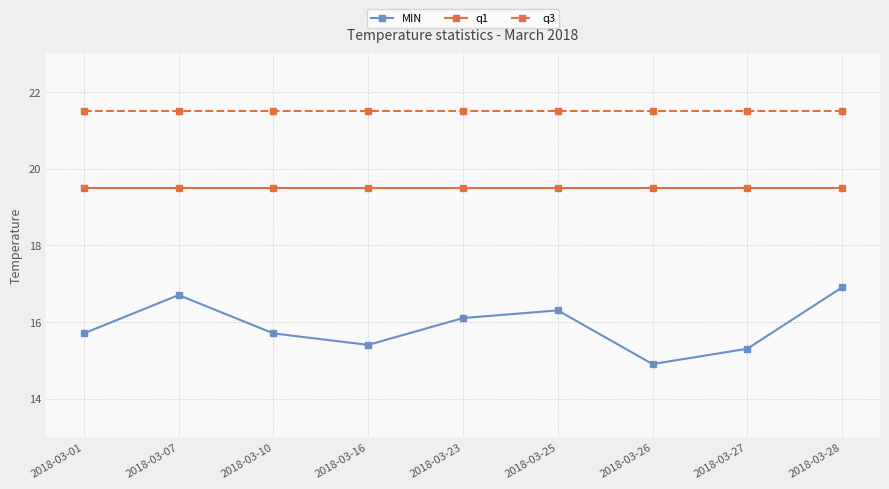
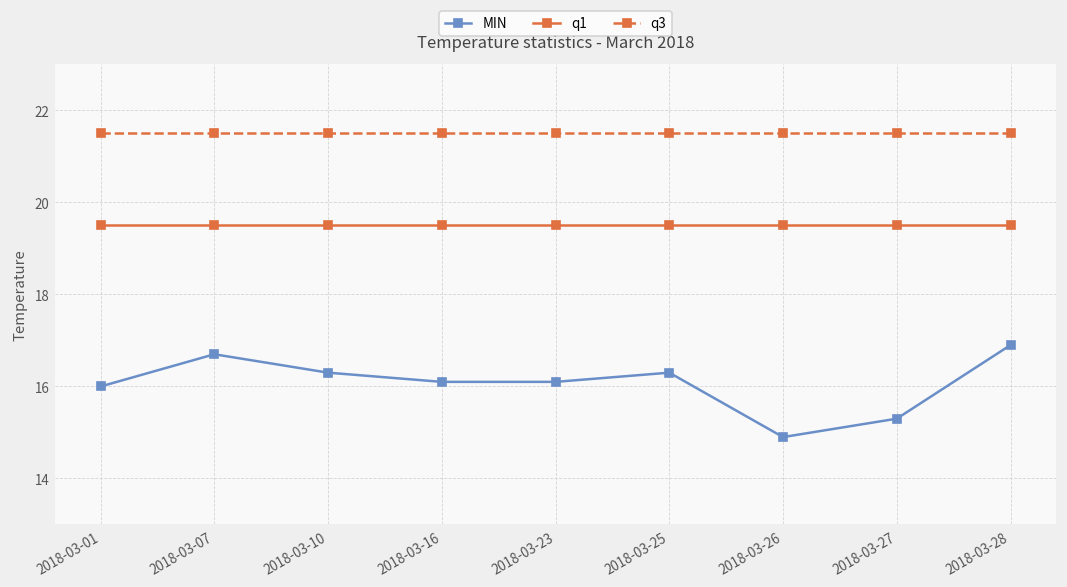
MIN, 2018-03-01: 15.7 -> 16.0
MIN, 2018-03-10: 15.7 -> 16.3
MIN, 2018-03-16: 15.4 -> 16.1
